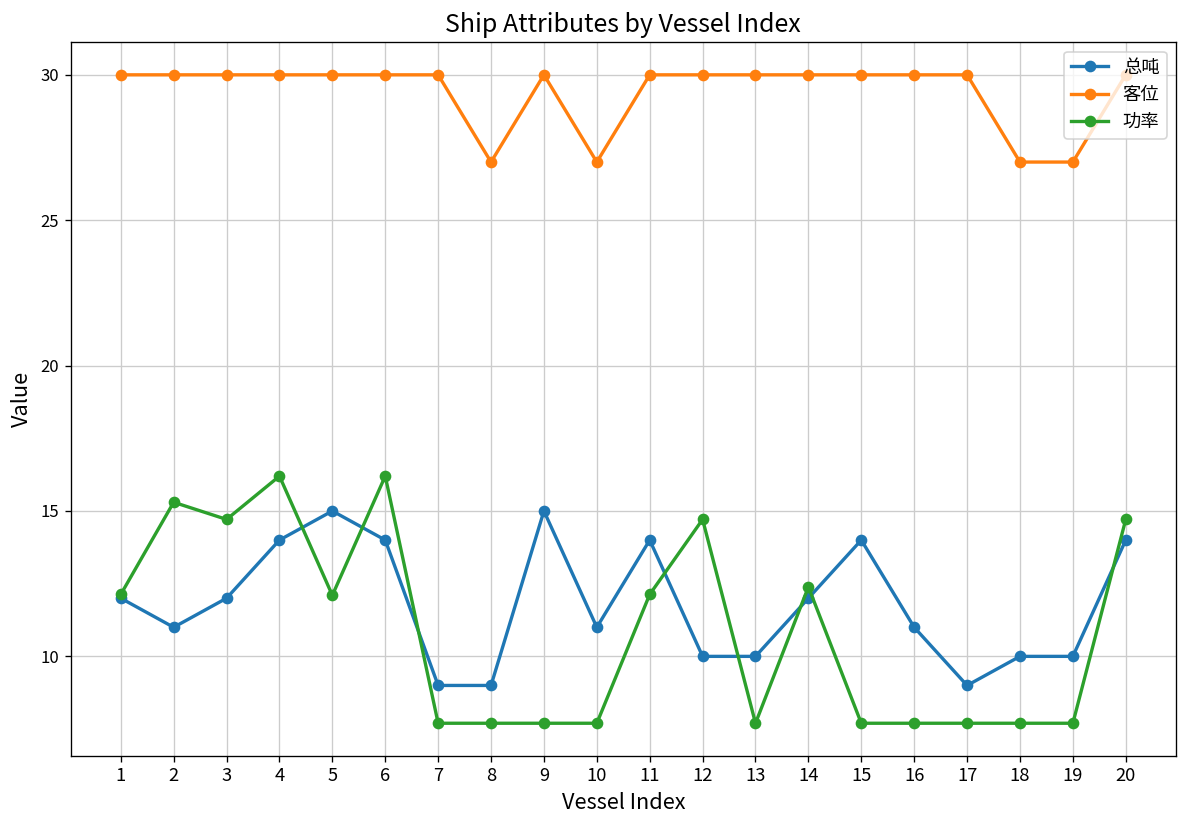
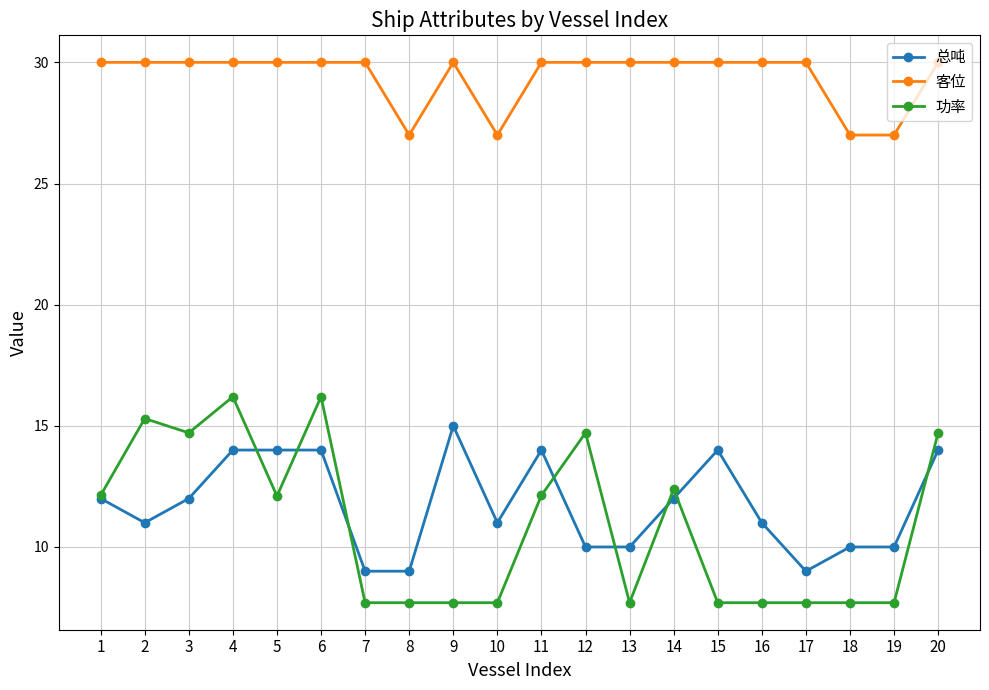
总吨, 5: 15 -> 14
